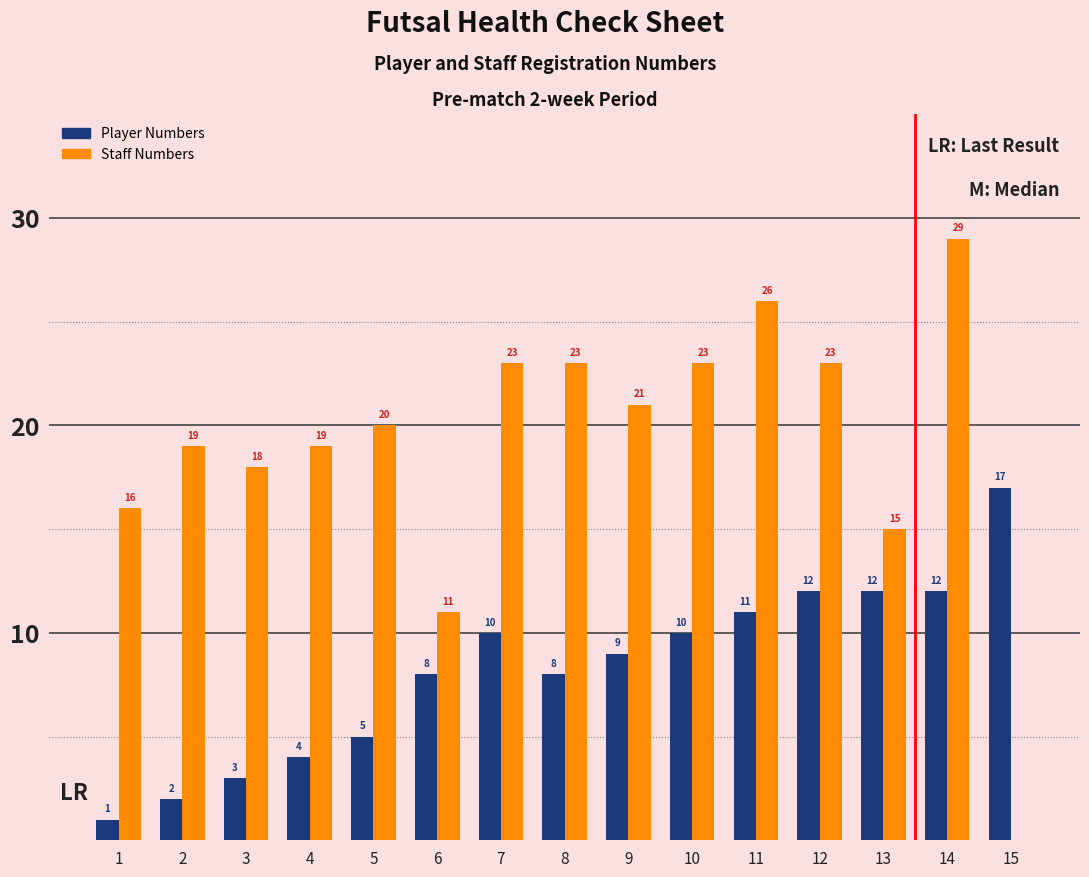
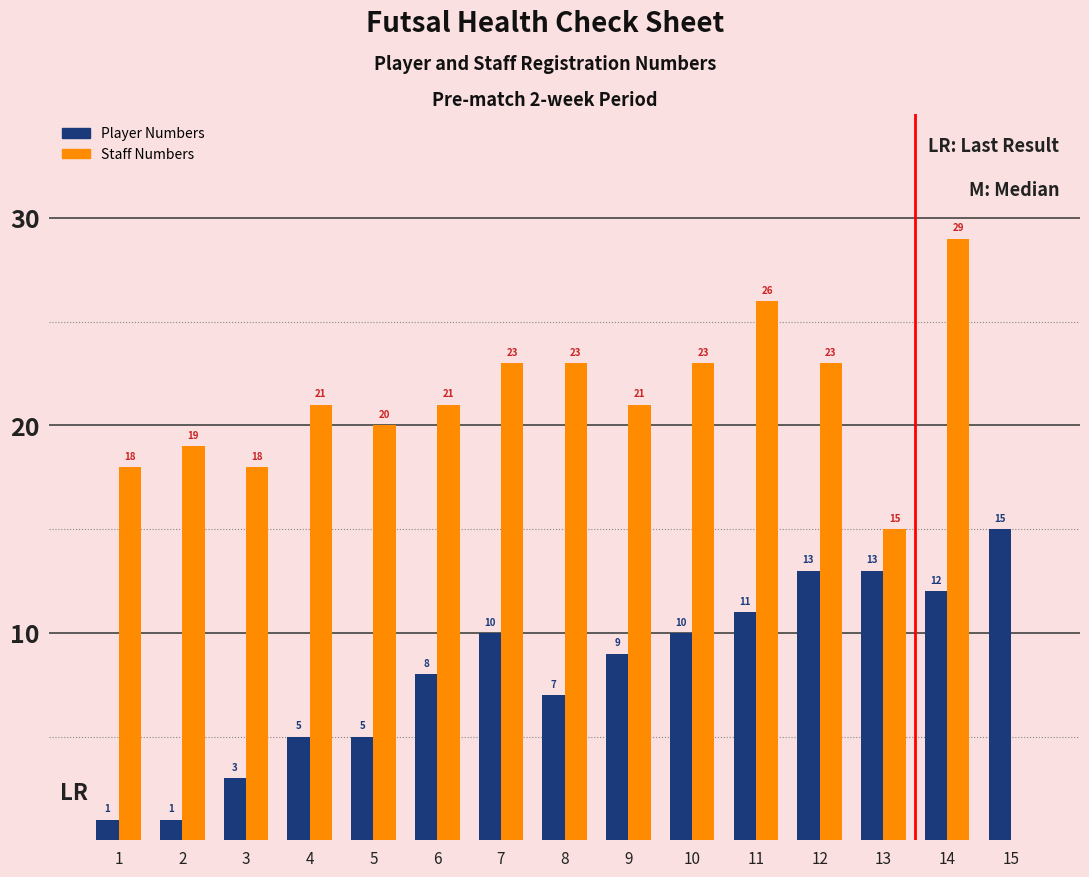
Staff Numbers, 1: 16 -> 18
Player Numbers, 2: 2 -> 1
Player Numbers, 4: 4 -> 5
Staff Numbers, 4: 19 -> 21
Staff Numbers, 6: 11 -> 21
Player Numbers, 8: 8 -> 7
Player Numbers, 12: 12 -> 13
Player Numbers, 13: 12 -> 13
Player Numbers, 15: 17 -> 15
